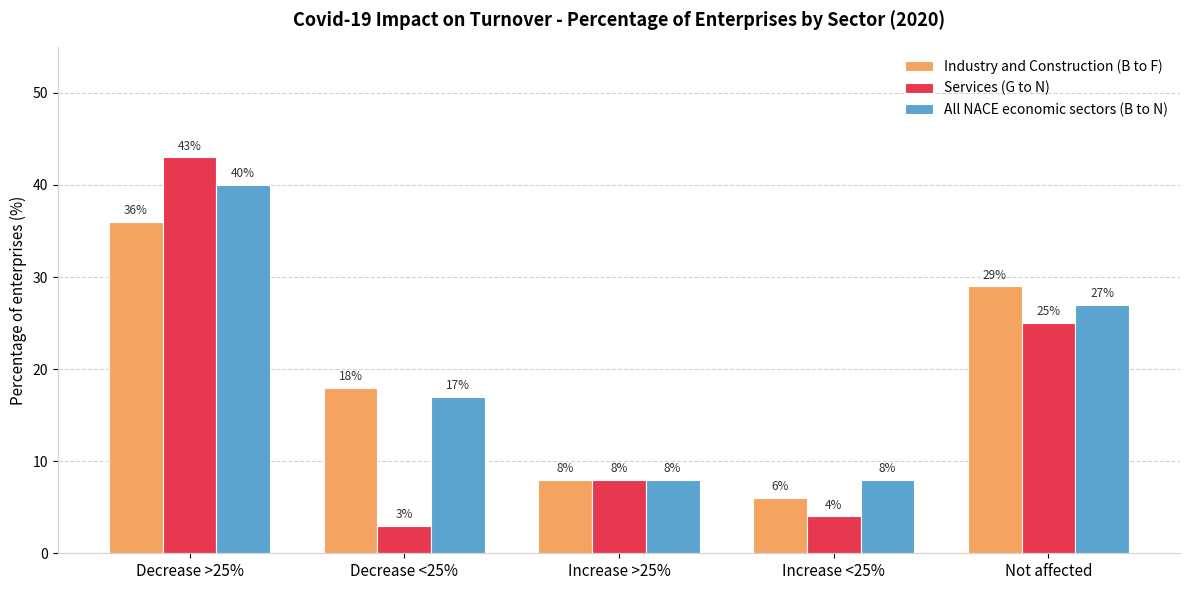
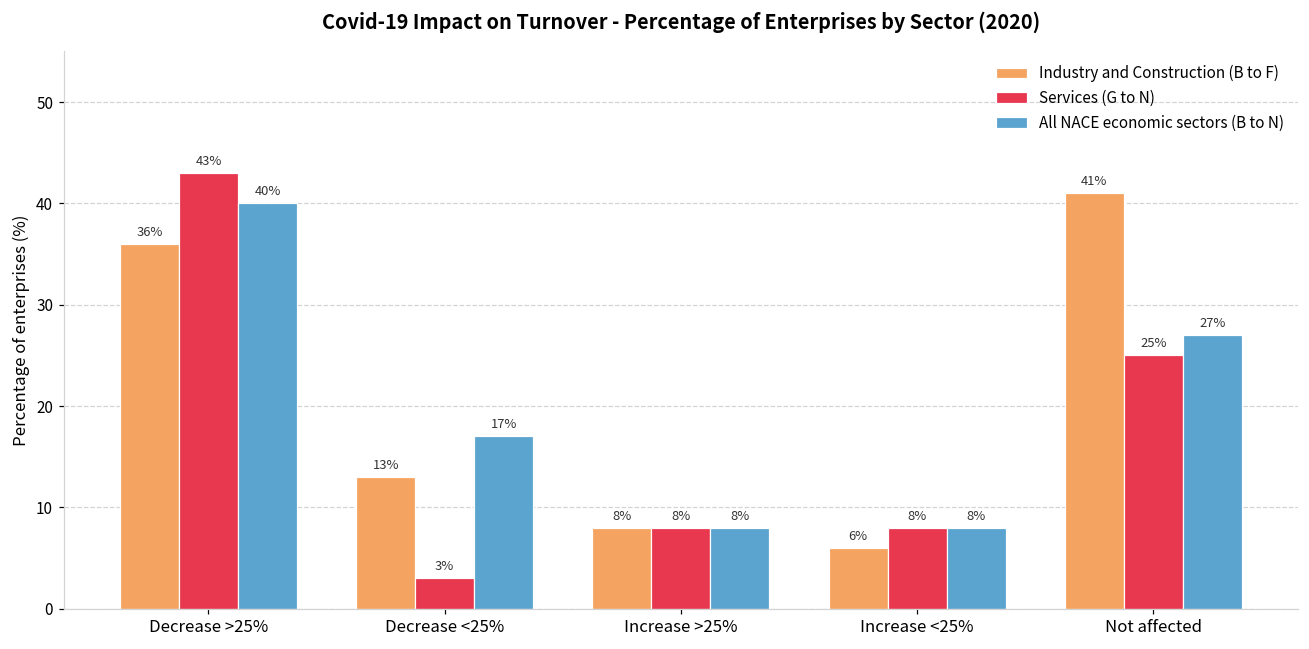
Industry and Construction (B to F), Decrease <25%: 18% -> 13%
Services (G to N), Increase <25%: 4% -> 8%
Industry and Construction (B to F), Not affected: 29% -> 41%
